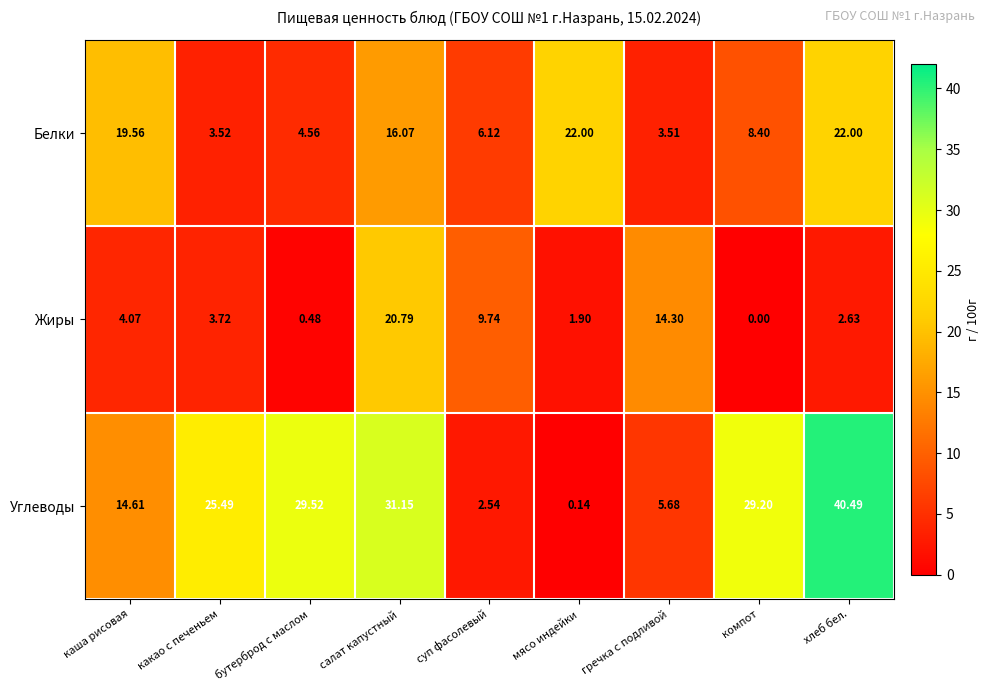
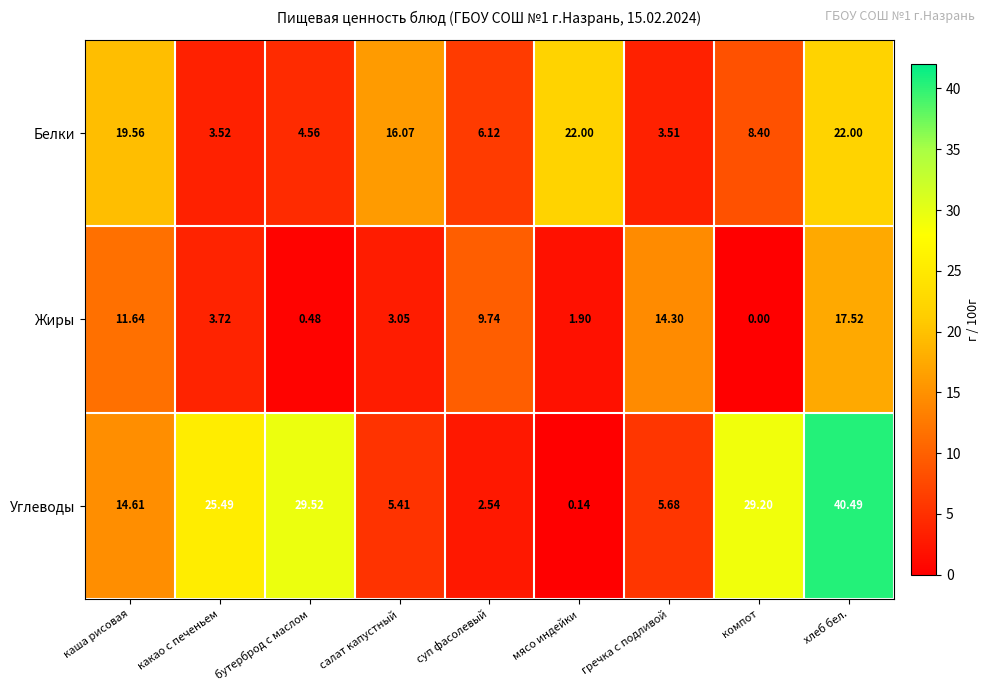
Жиры, каша рисовая: 4.07 -> 11.64
Жиры, салат капустный: 20.79 -> 3.05
Жиры, хлеб бел.: 2.63 -> 17.52
Углеводы, салат капустный: 31.15 -> 5.41
